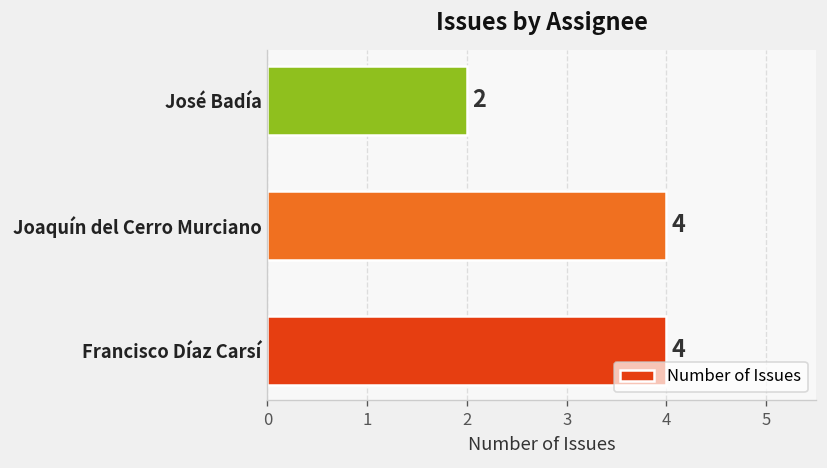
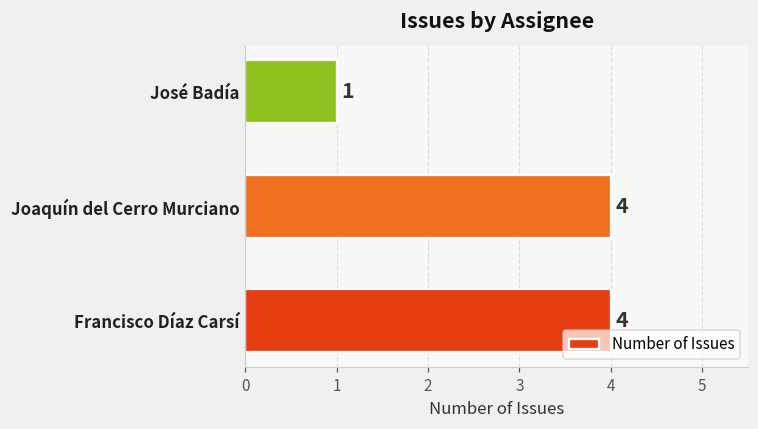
José Badía: 2 -> 1
